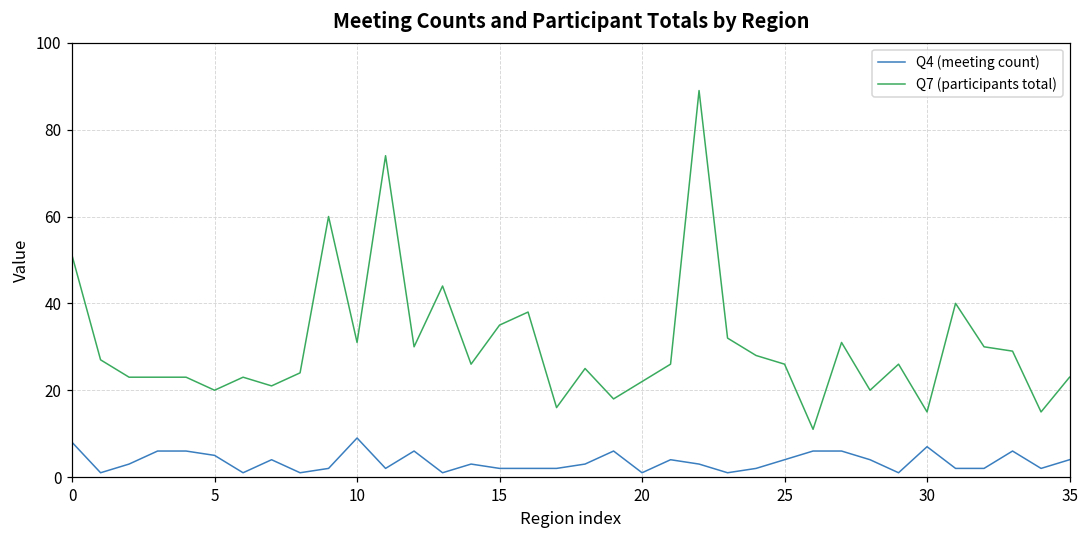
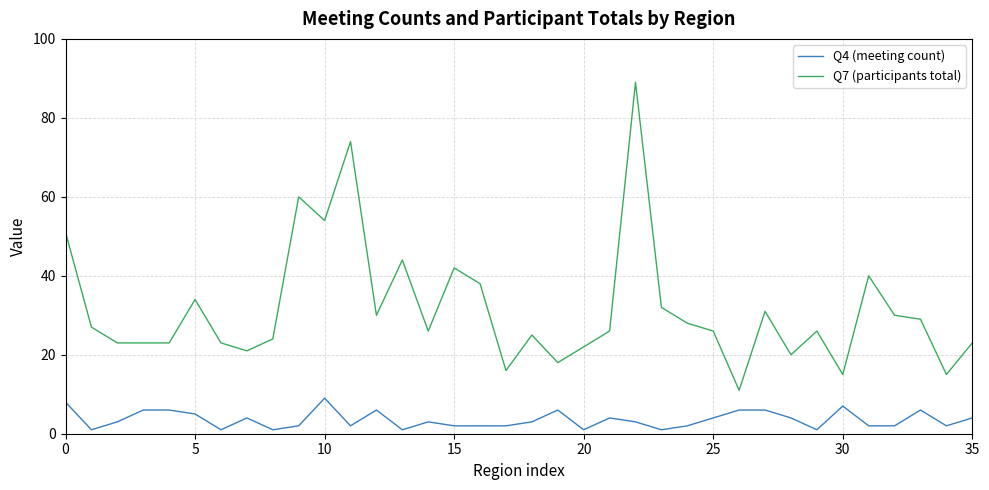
Q7 (participants total), 5: 20 -> 34
Q7 (participants total), 10: 31 -> 54
Q7 (participants total), 15: 35 -> 42
